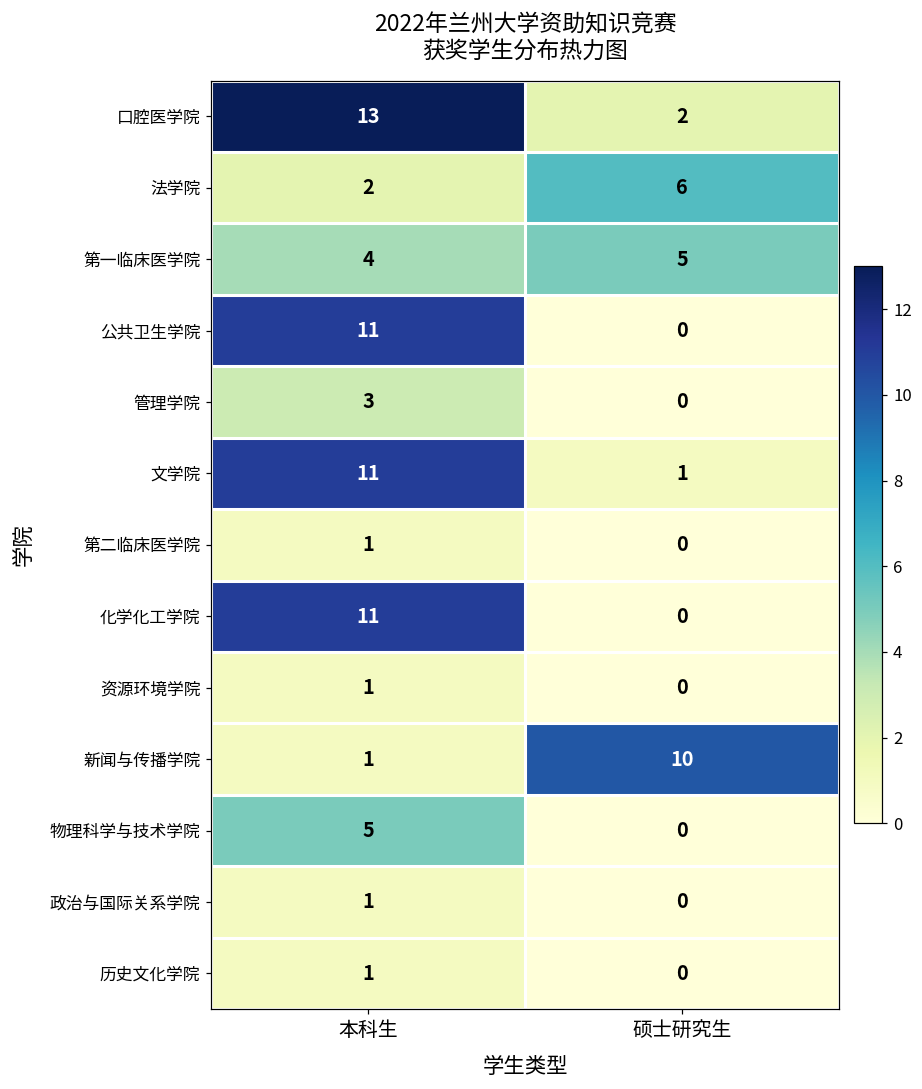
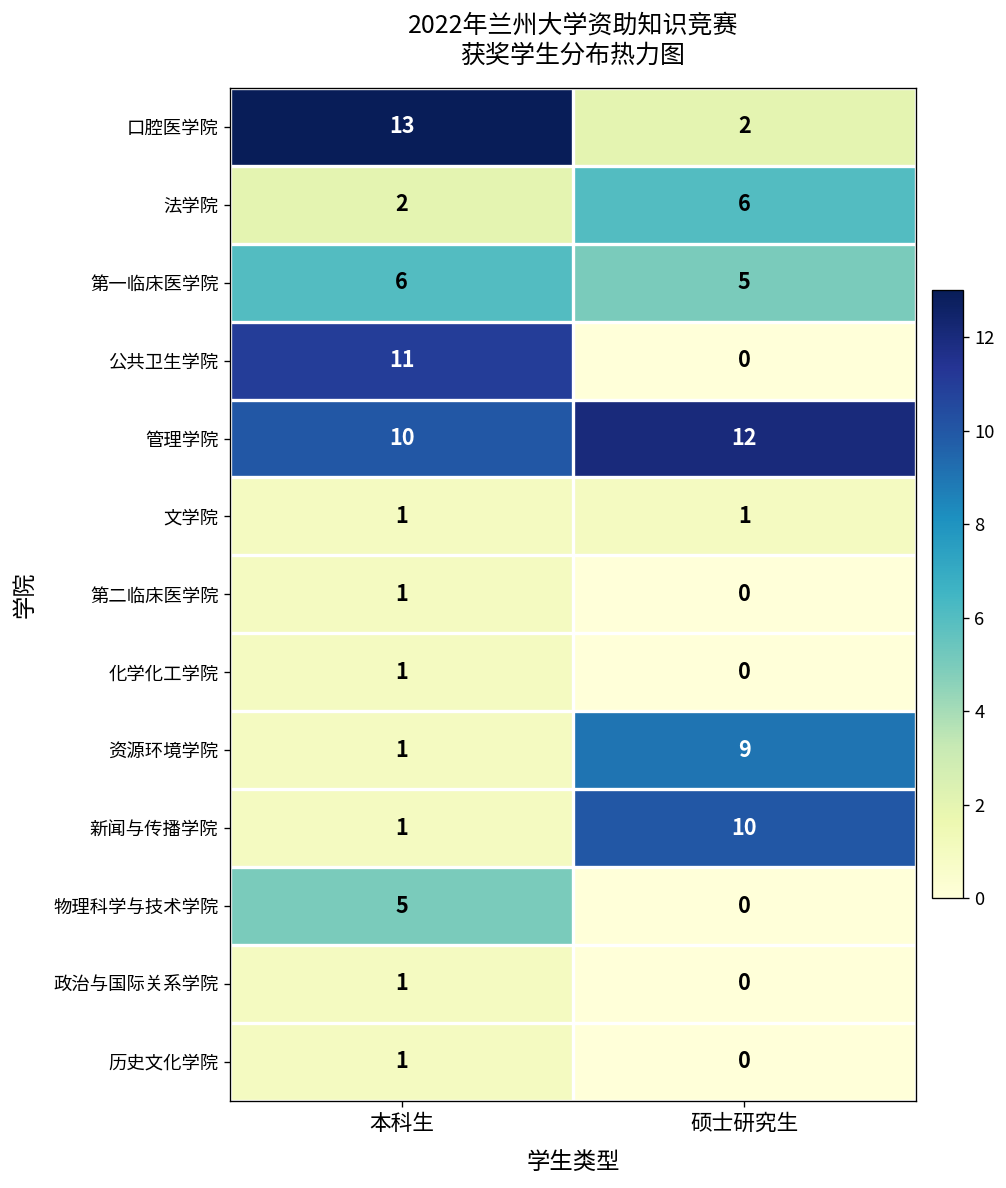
第一临床医学院, 本科生: 4 -> 6
管理学院, 本科生: 3 -> 10
管理学院, 硕士研究生: 0 -> 12
文学院, 本科生: 11 -> 1
化学化工学院, 本科生: 11 -> 1
资源环境学院, 硕士研究生: 0 -> 9
